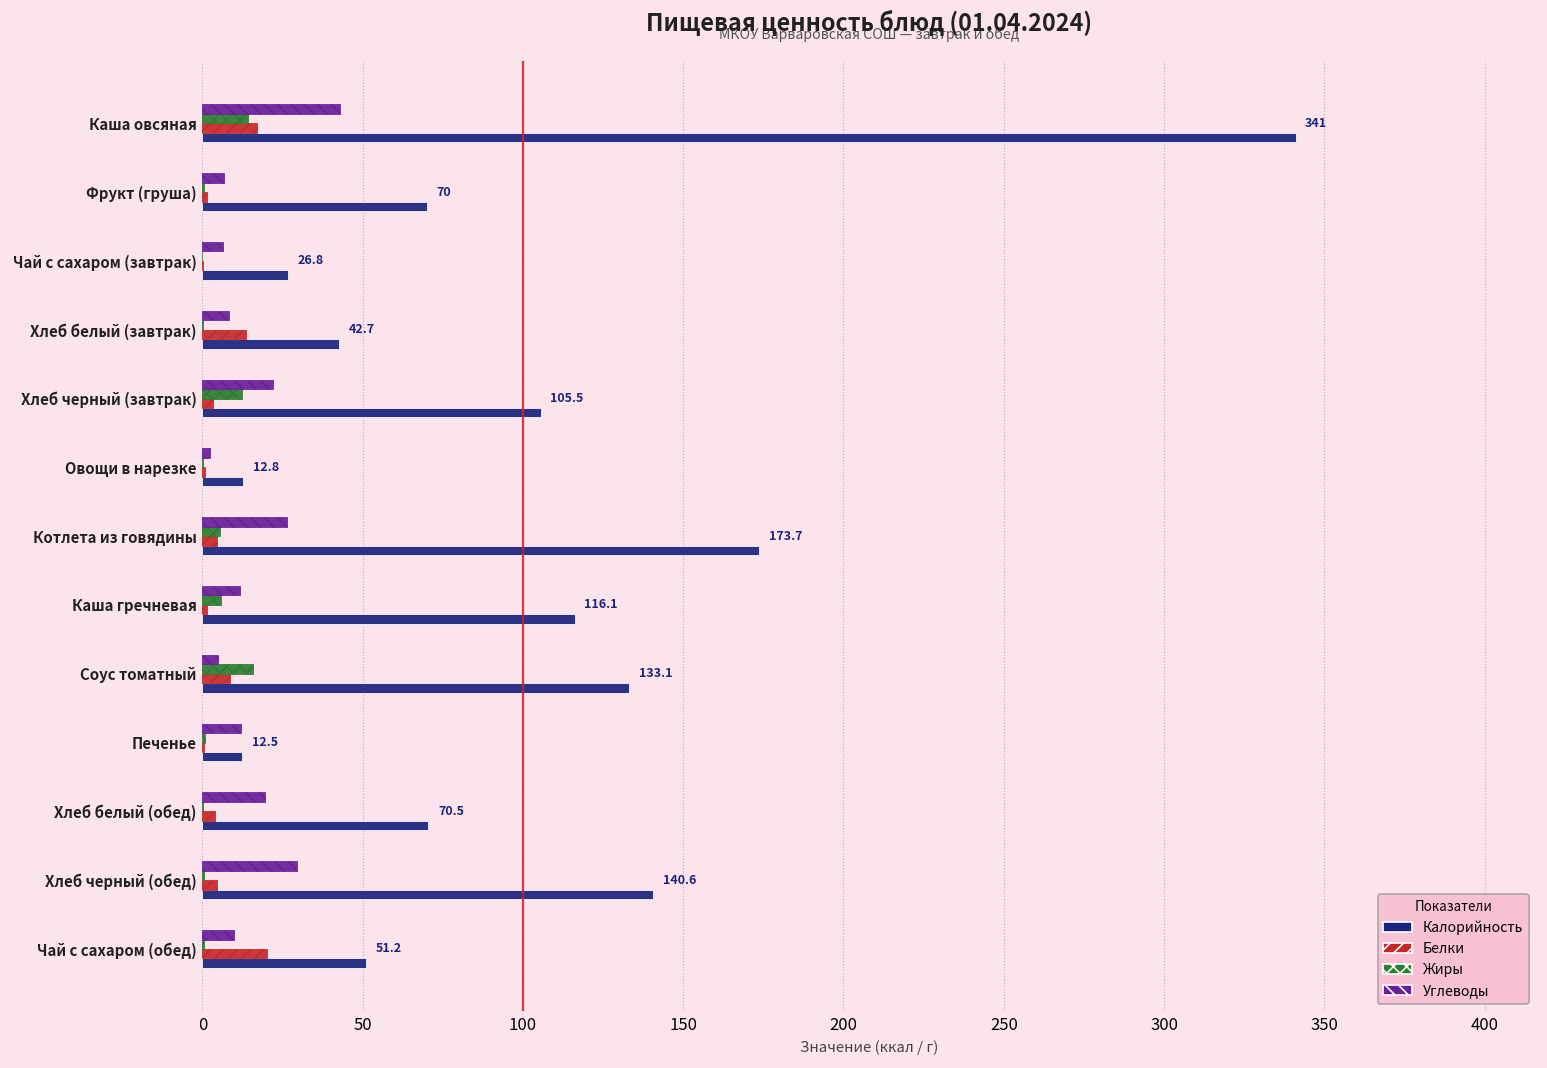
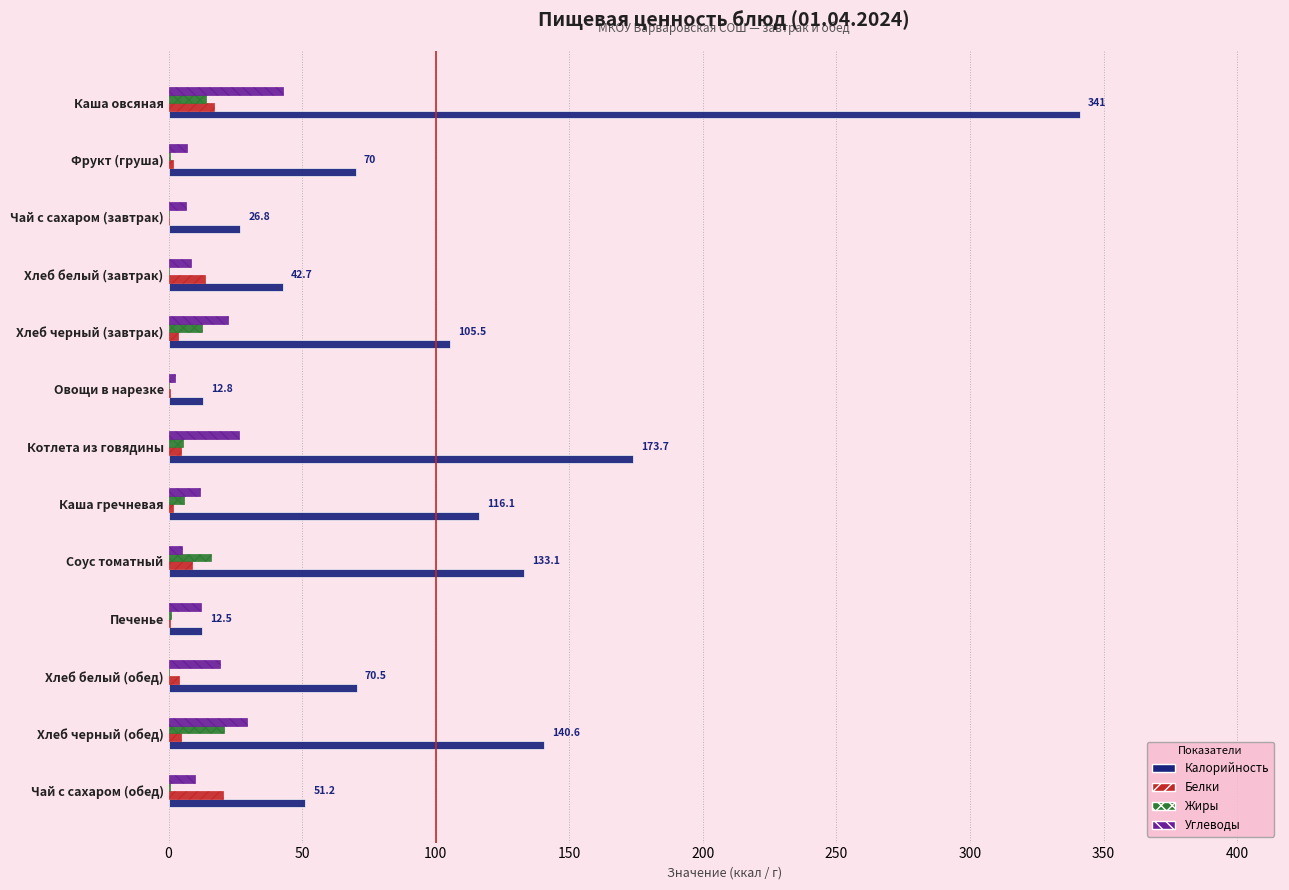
Жиры, Хлеб черный (обед): 1 -> 21
